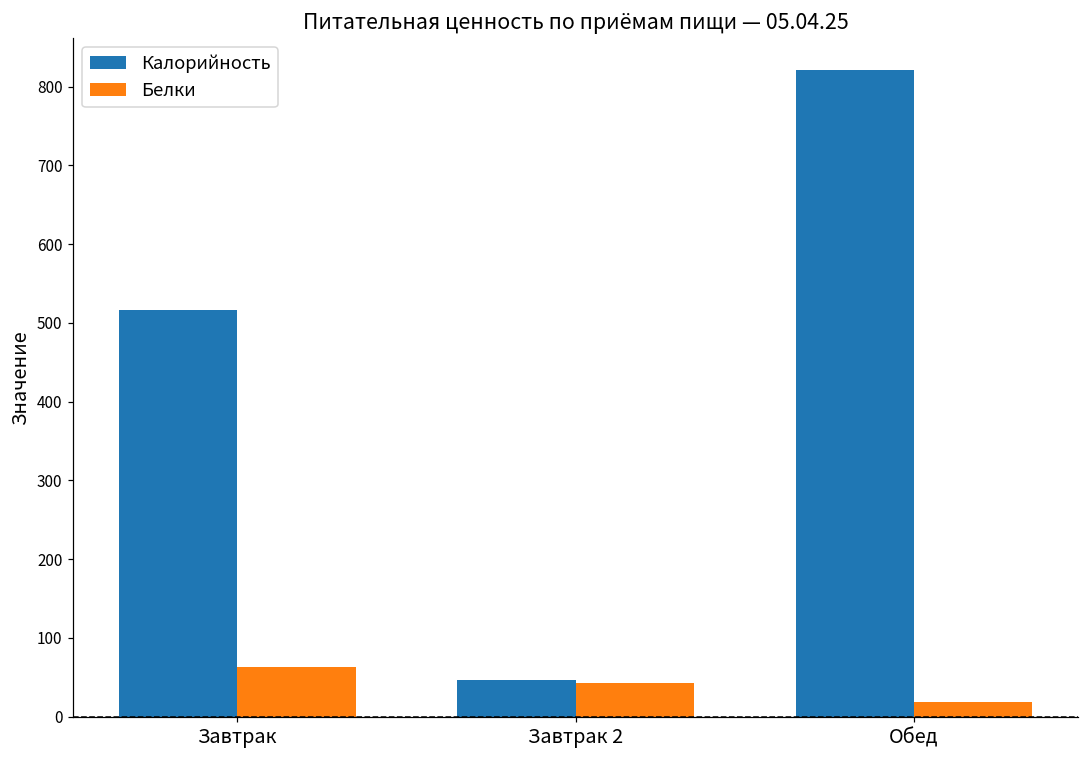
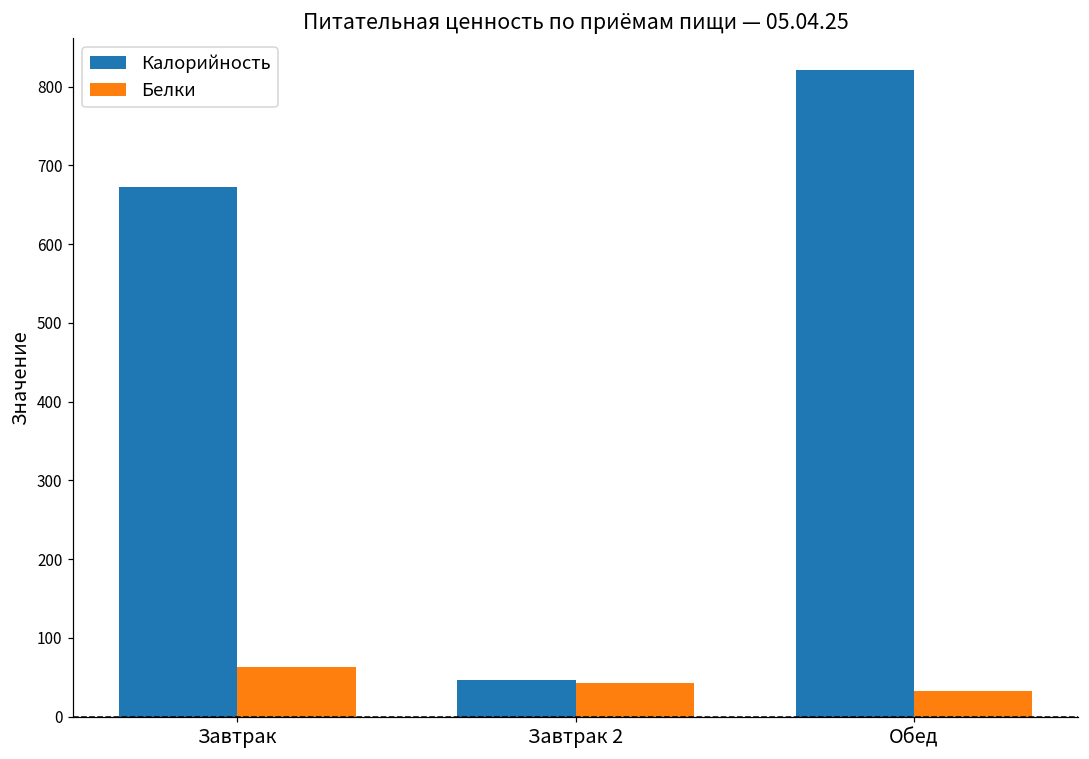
Калорийность, Завтрак: 520 -> 670
Белки, Обед: 20 -> 30
